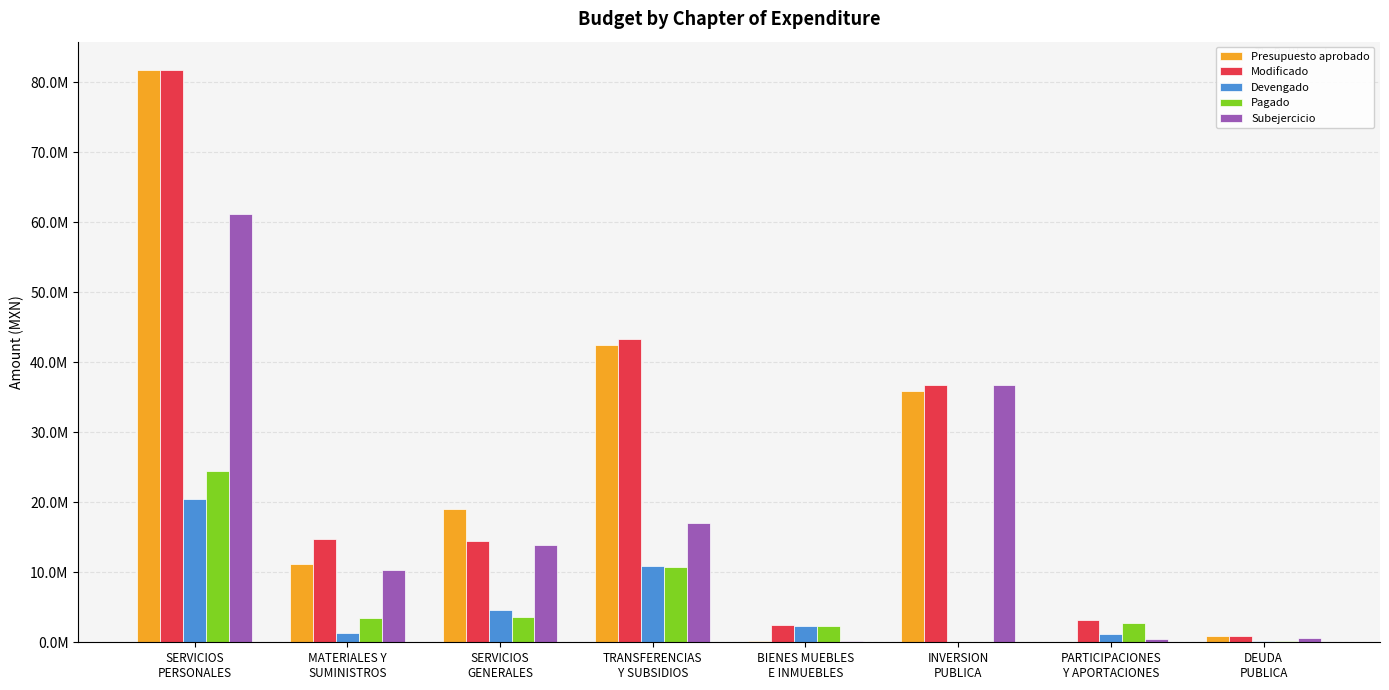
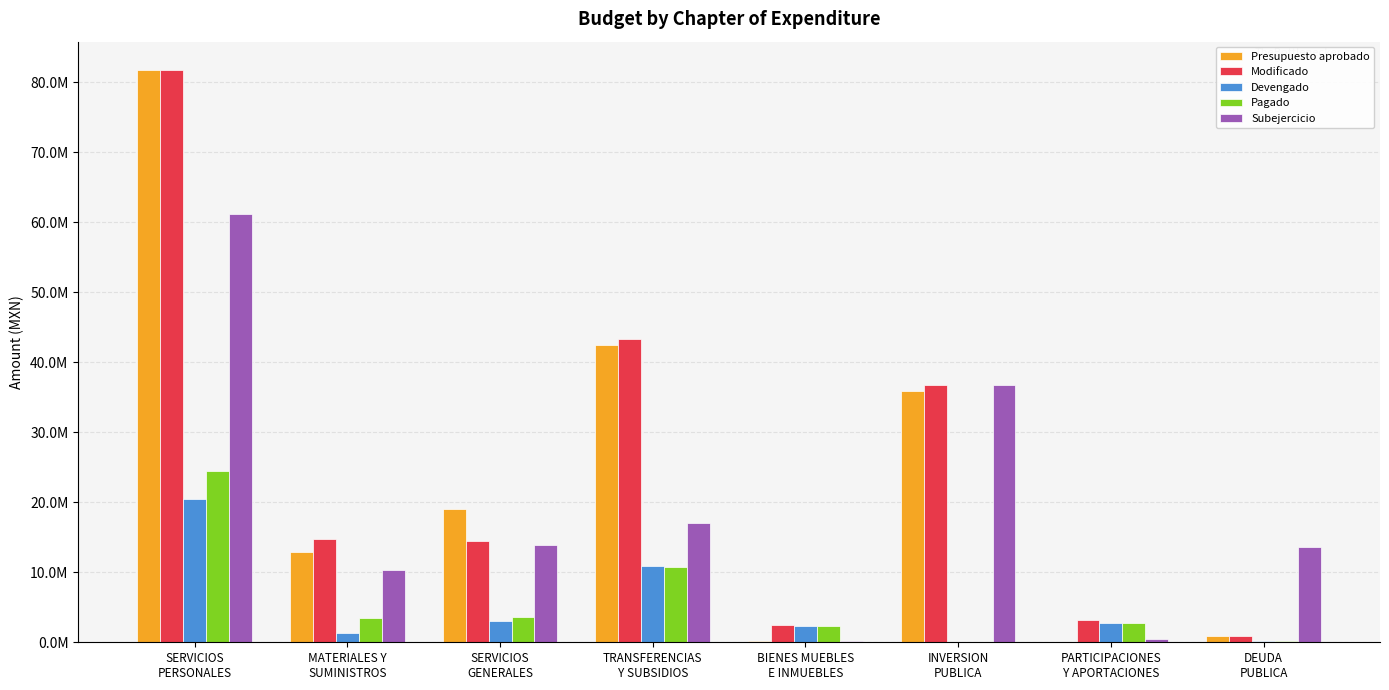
Presupuesto aprobado, MATERIALES Y SUMINISTROS: 11000000 -> 13000000
Devengado, SERVICIOS GENERALES: 5000000 -> 3000000
Devengado, PARTICIPACIONES Y APORTACIONES: 1000000 -> 3000000
Subejercicio, DEUDA PUBLICA: 1000000 -> 14000000
